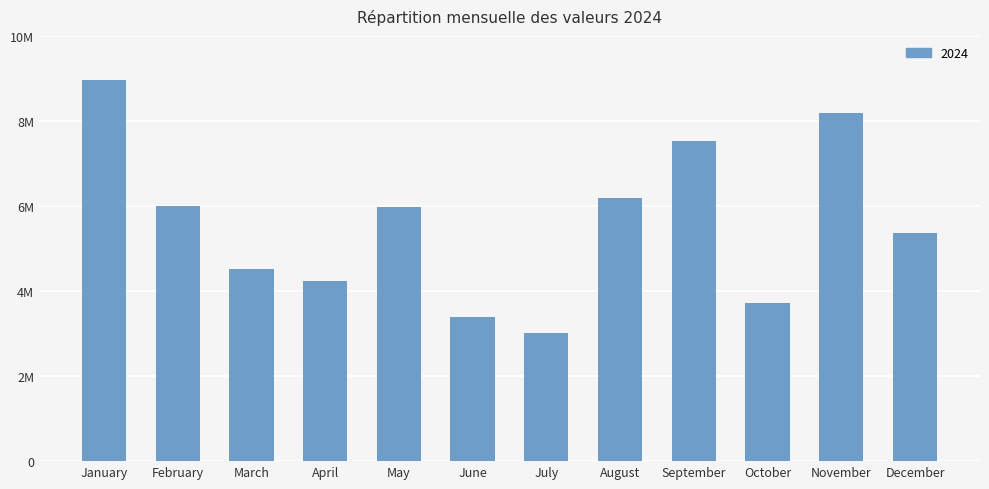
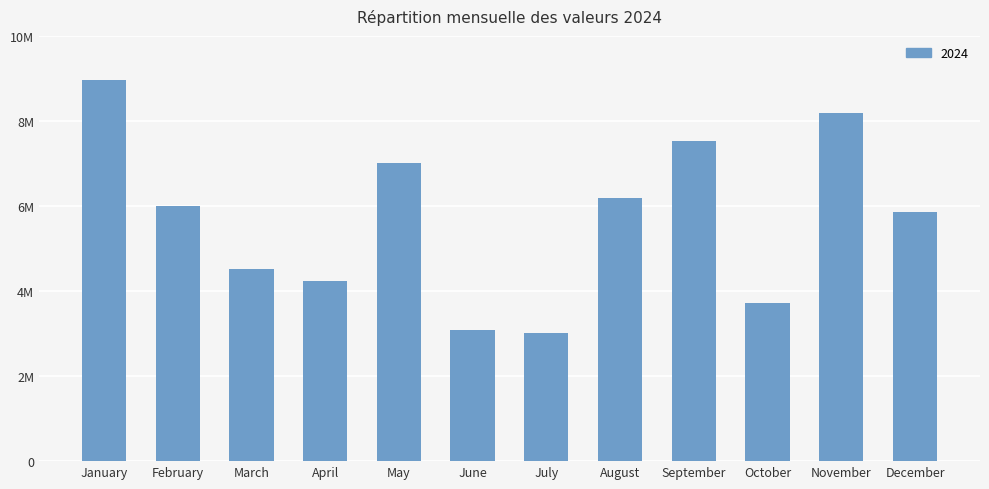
May: 6000000 -> 7000000
June: 3400000 -> 3100000
December: 5400000 -> 5900000
